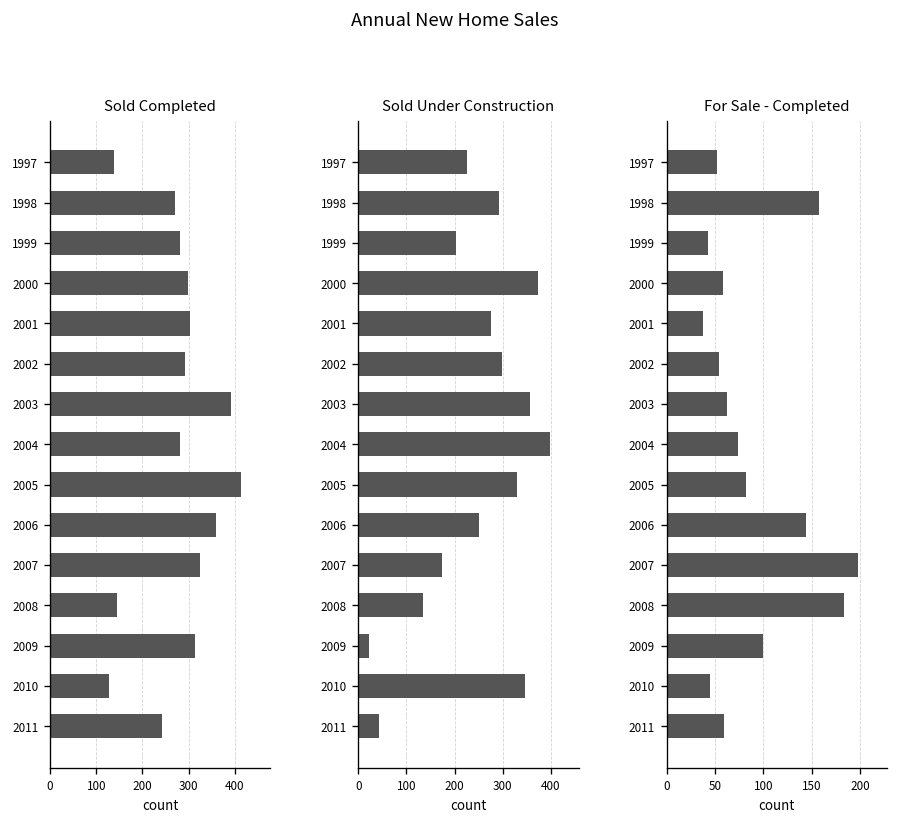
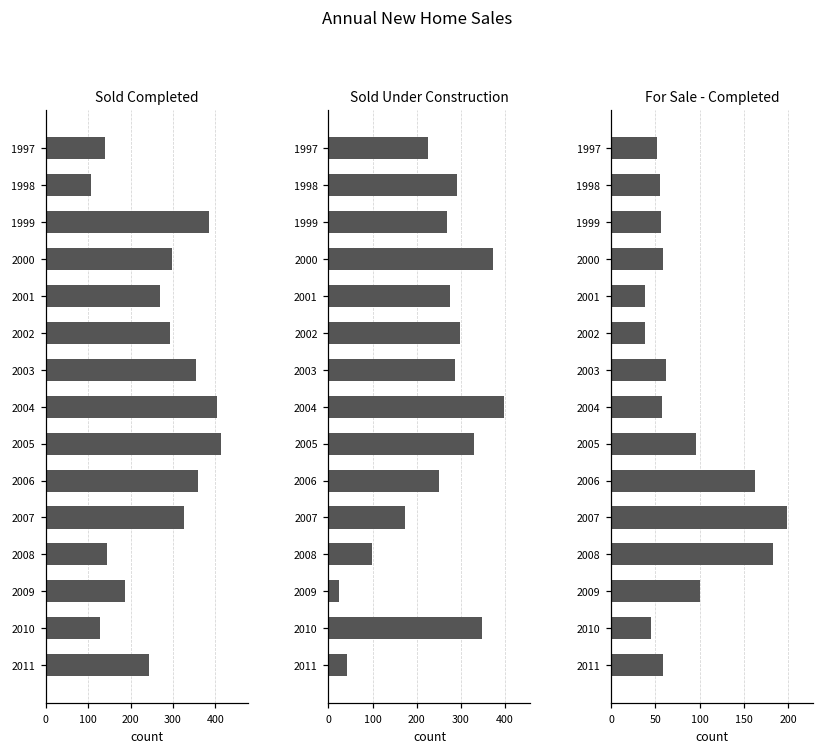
Sold Completed, 1998: 270 -> 110
Sold Completed, 1999: 280 -> 380
Sold Completed, 2001: 300 -> 270
Sold Completed, 2003: 390 -> 350
Sold Completed, 2004: 280 -> 400
Sold Completed, 2009: 310 -> 190
Sold Under Construction, 1999: 200 -> 270
Sold Under Construction, 2003: 360 -> 290
Sold Under Construction, 2008: 130 -> 100
For Sale - Completed, 1998: 160 -> 60
For Sale - Completed, 1999: 40 -> 60
For Sale - Completed, 2002: 50 -> 40
For Sale - Completed, 2004: 70 -> 60
For Sale - Completed, 2005: 80 -> 100
For Sale - Completed, 2006: 140 -> 160
